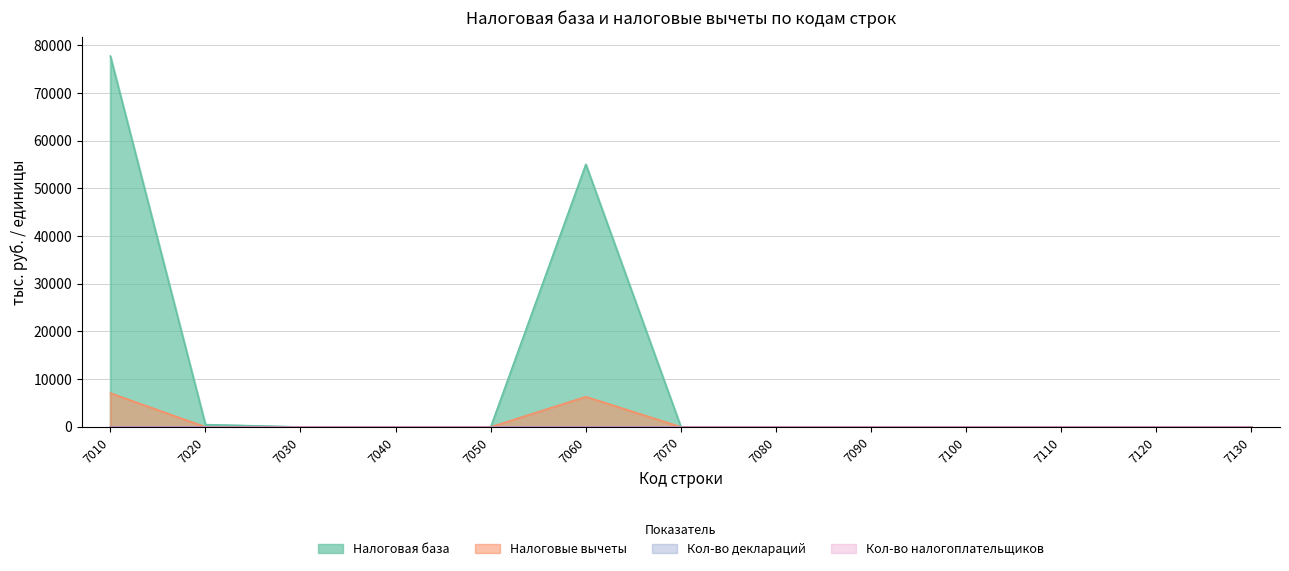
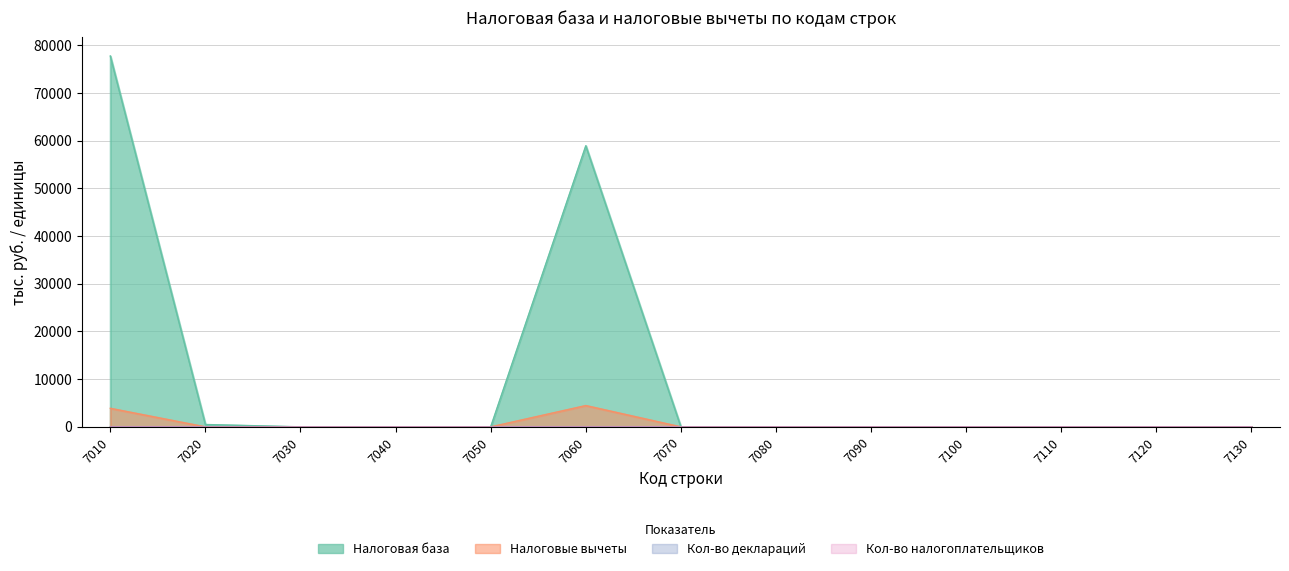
Налоговые вычеты, 7010: 7000 -> 4000
Налоговая база, 7060: 55000 -> 59000
Налоговые вычеты, 7060: 6000 -> 4000
